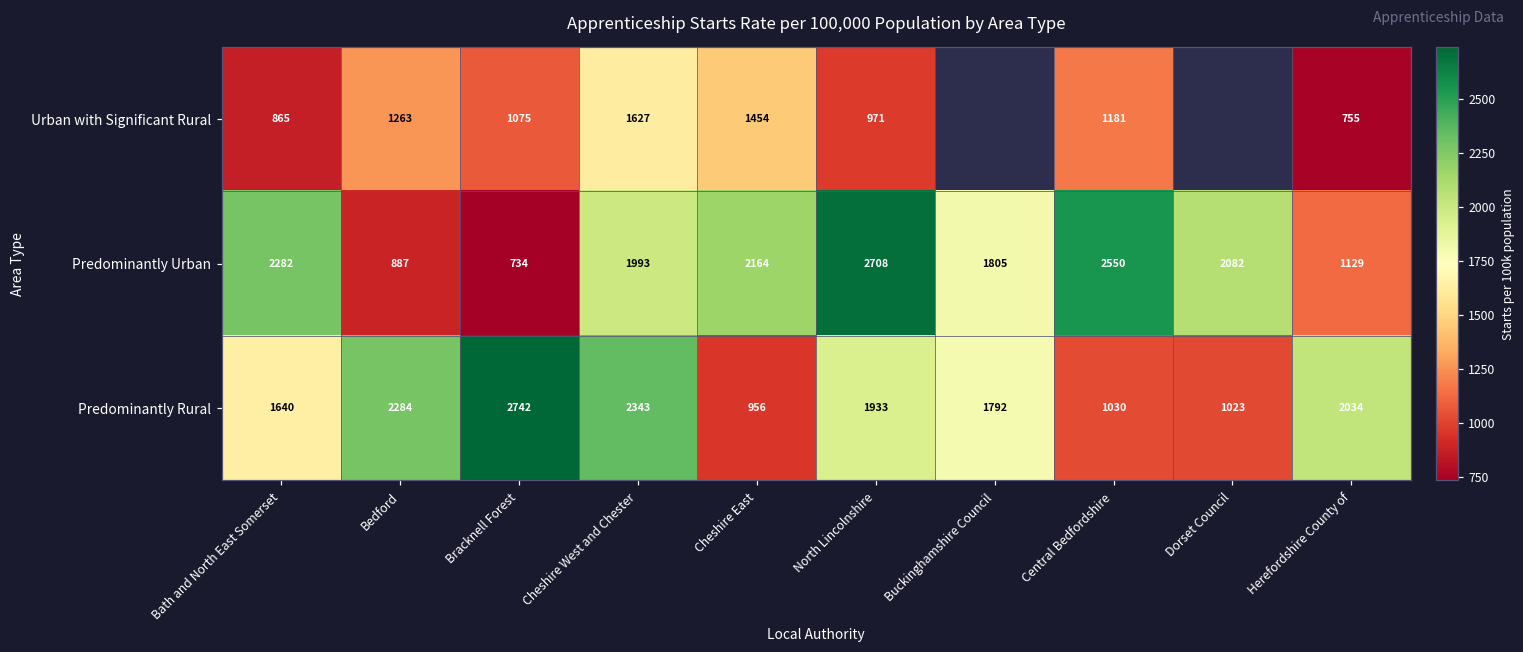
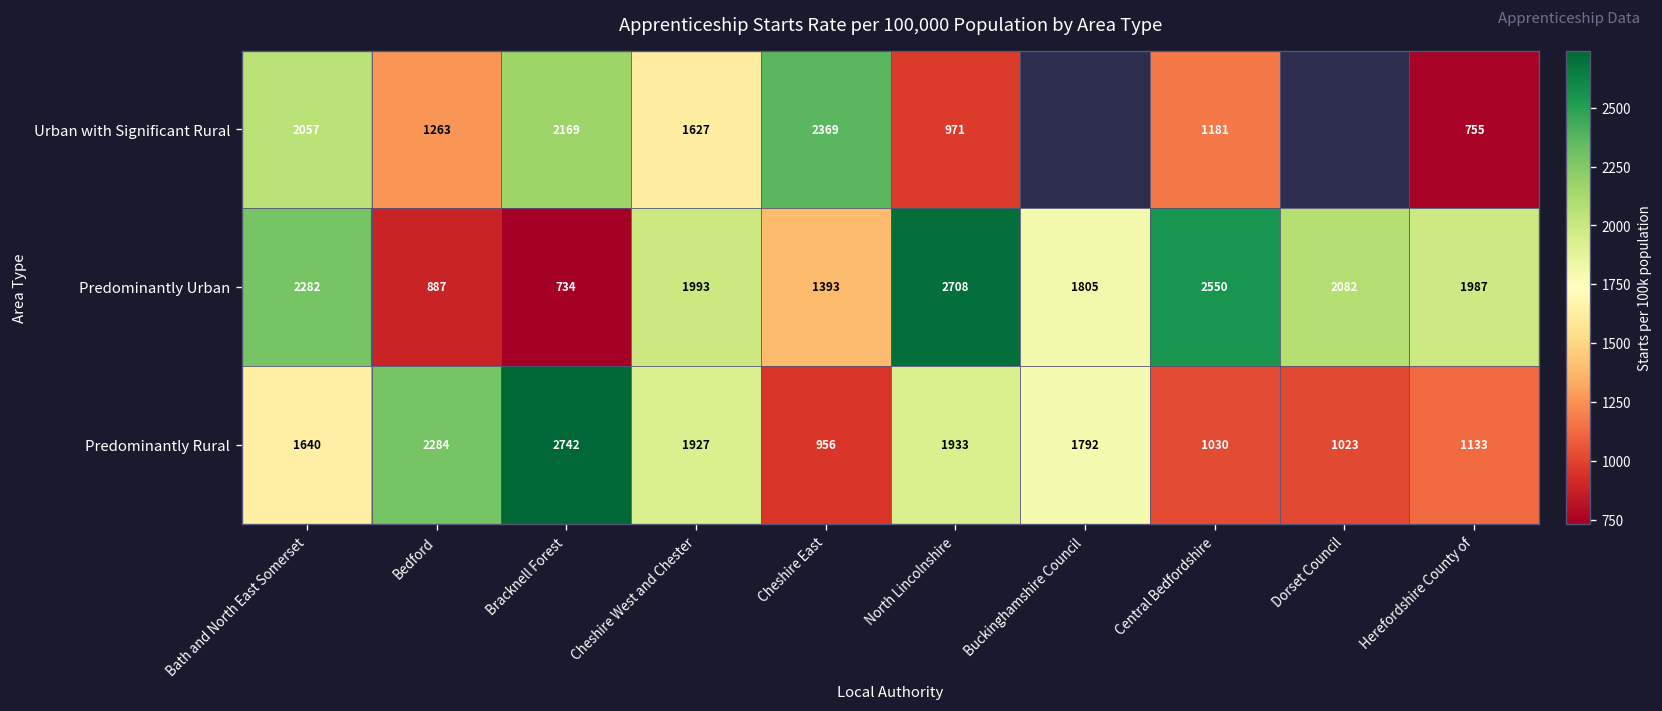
Urban with Significant Rural, Bath and North East Somerset: 865 -> 2057
Urban with Significant Rural, Bracknell Forest: 1075 -> 2169
Urban with Significant Rural, Cheshire East: 1454 -> 2369
Predominantly Urban, Cheshire East: 2164 -> 1393
Predominantly Urban, Herefordshire County of: 1129 -> 1987
Predominantly Rural, Cheshire West and Chester: 2343 -> 1927
Predominantly Rural, Herefordshire County of: 2034 -> 1133
